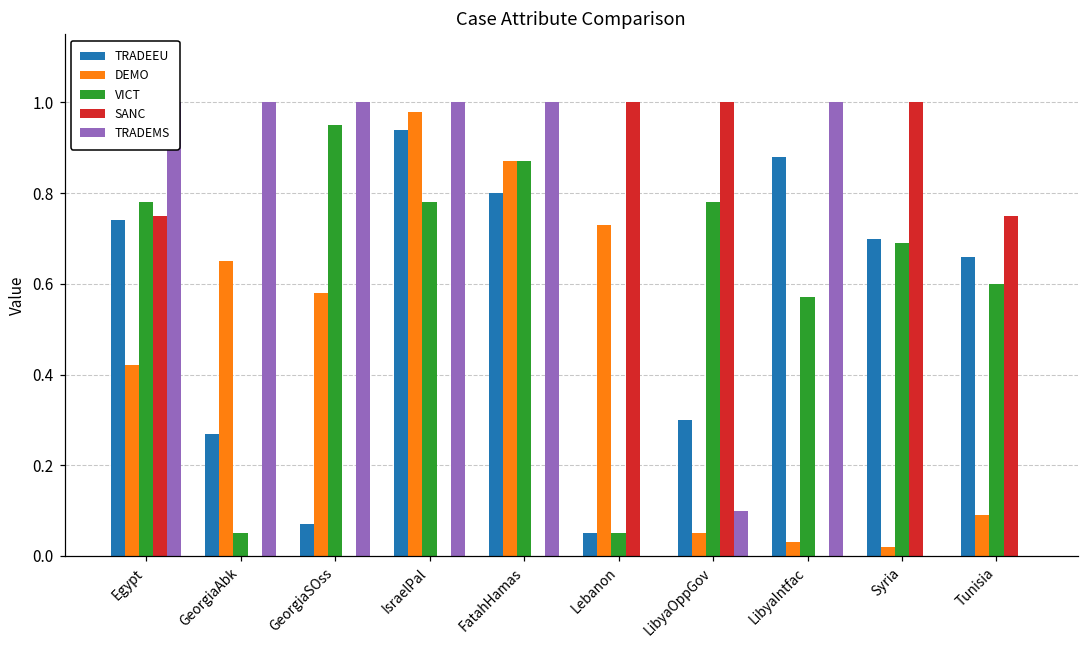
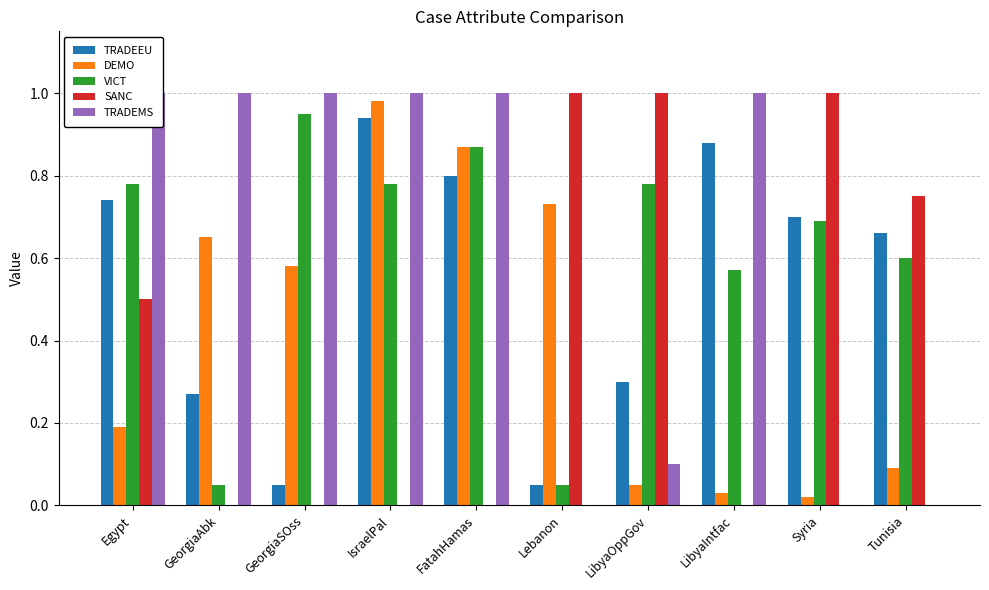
DEMO, Egypt: 0.42 -> 0.19
SANC, Egypt: 0.75 -> 0.50
TRADEEU, GeorgiaSOss: 0.07 -> 0.05
